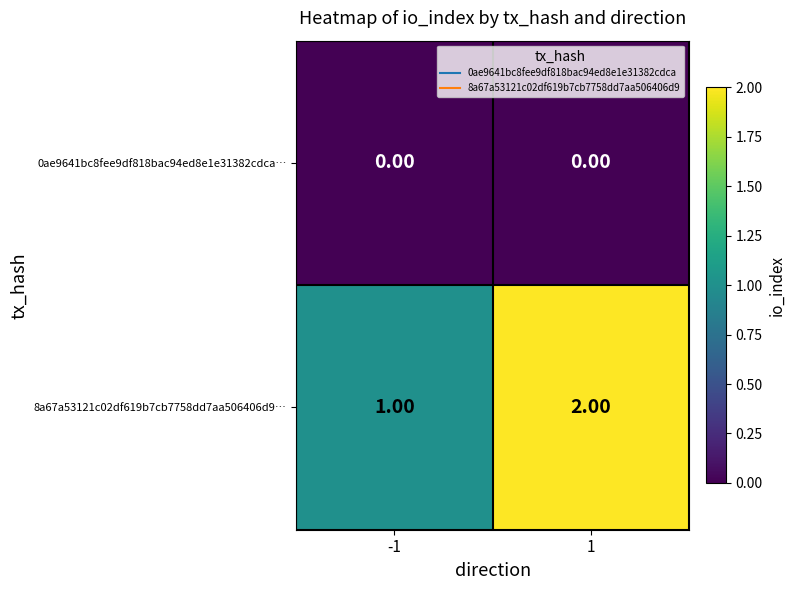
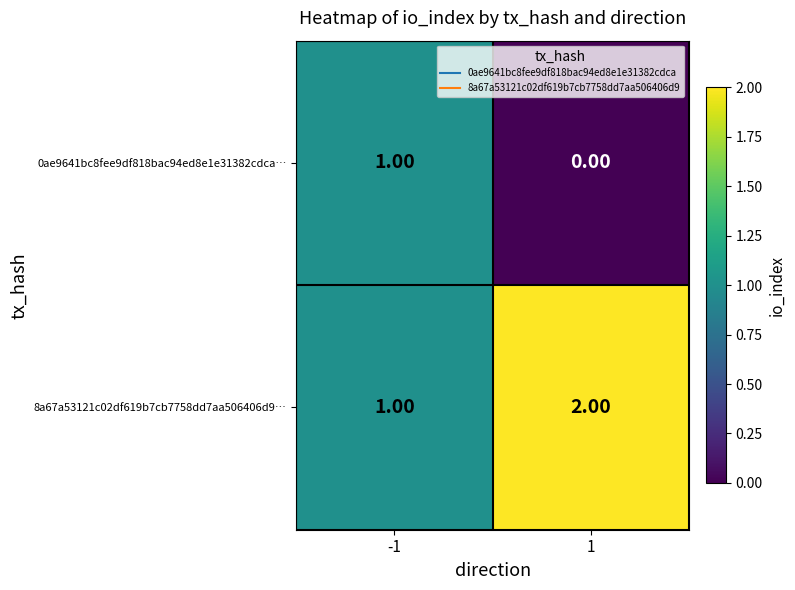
0ae9641bc8fee9df818bac94ed8e1e31382cdca…, -1: 0.00 -> 1.00
